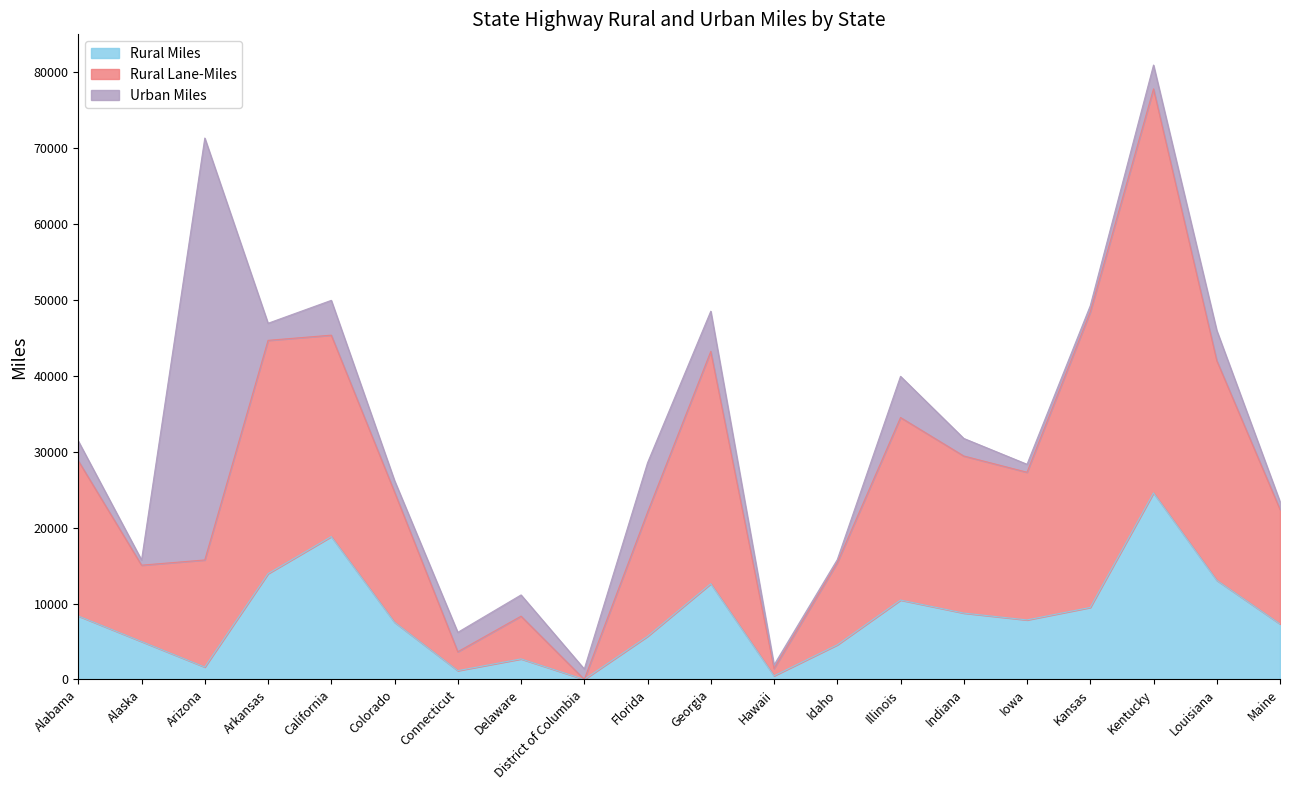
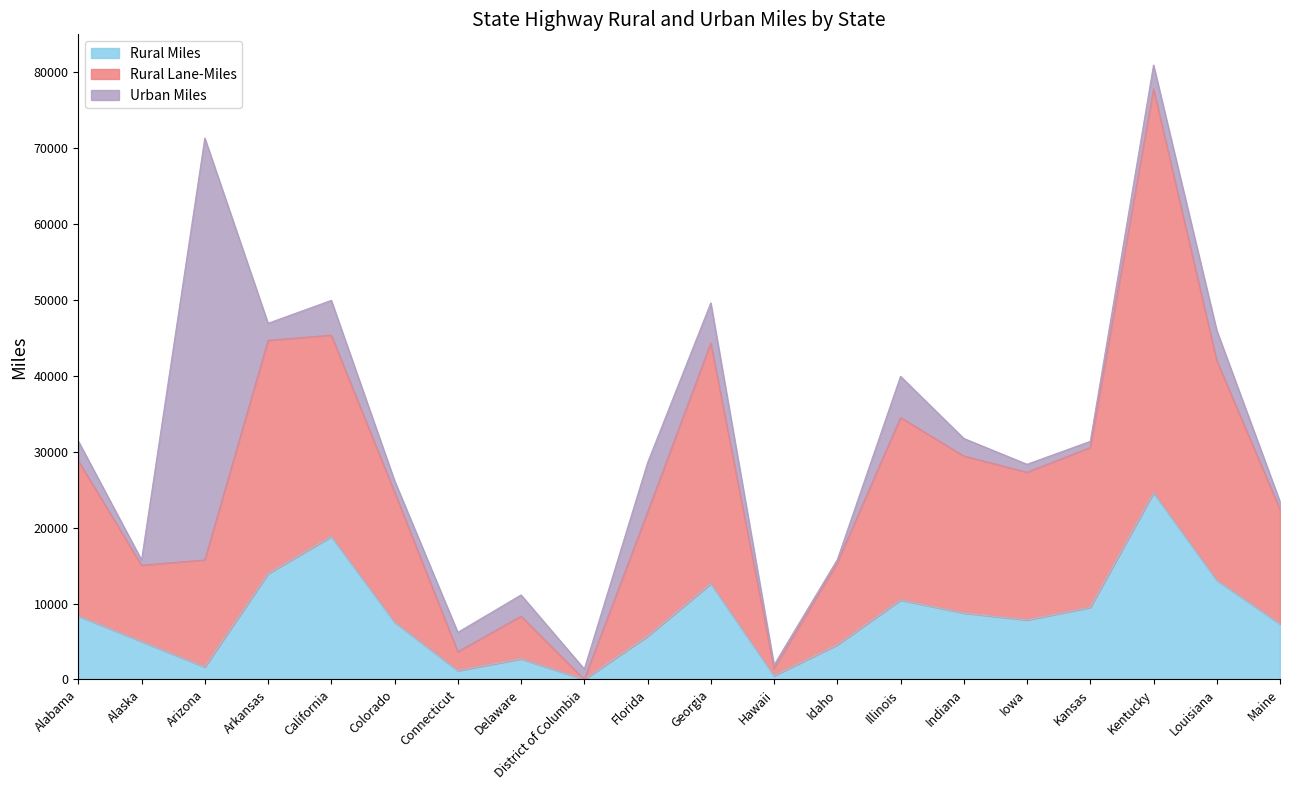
Rural Lane-Miles, Georgia: 31000 -> 32000
Rural Lane-Miles, Kansas: 39000 -> 21000
